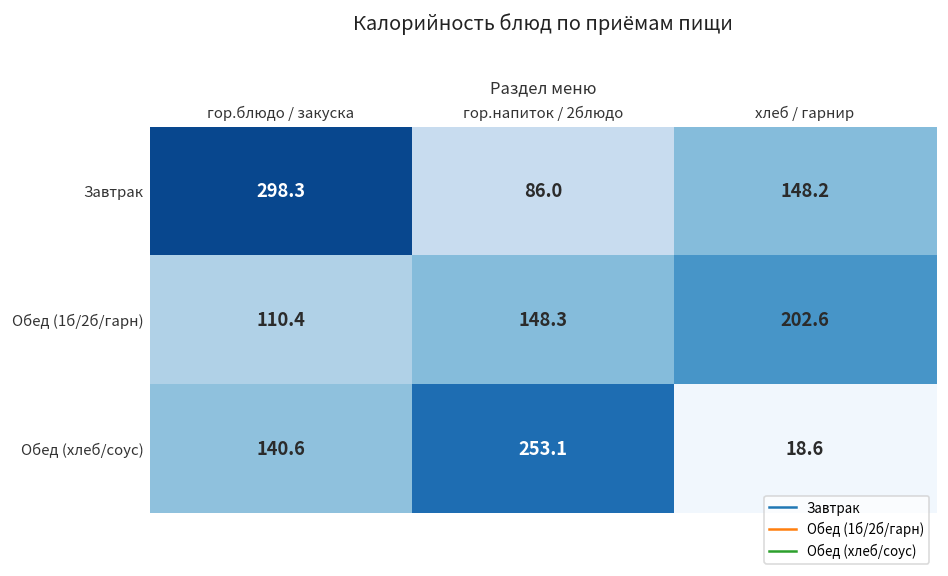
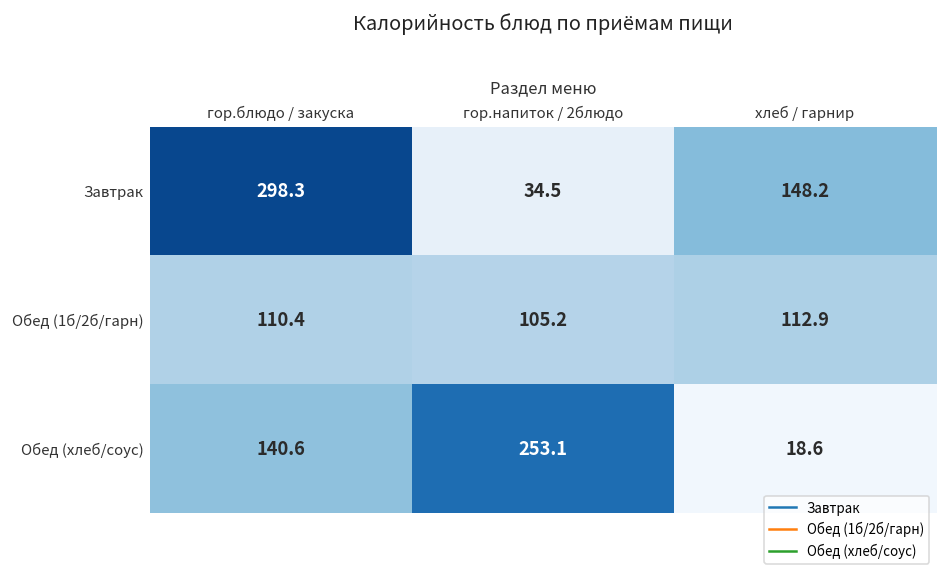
Завтрак, гор.напиток / 2блюдо: 86.0 -> 34.5
Обед (1б/2б/гарн), гор.напиток / 2блюдо: 148.3 -> 105.2
Обед (1б/2б/гарн), хлеб / гарнир: 202.6 -> 112.9
